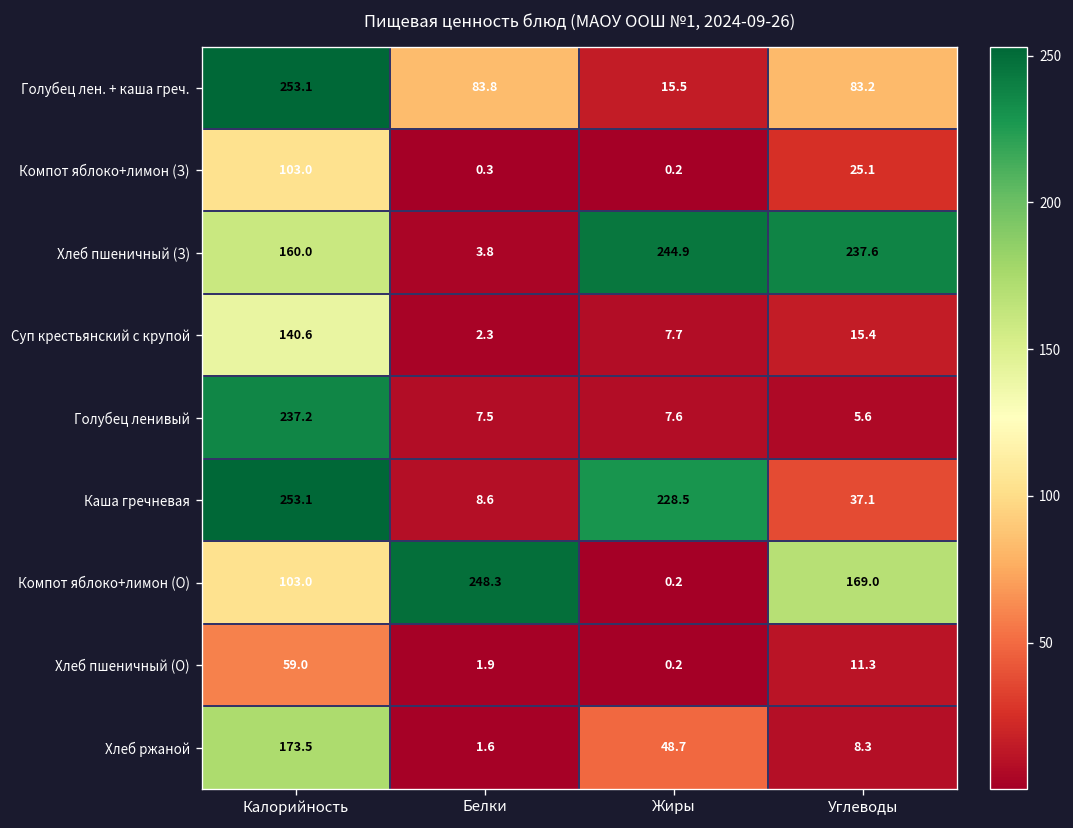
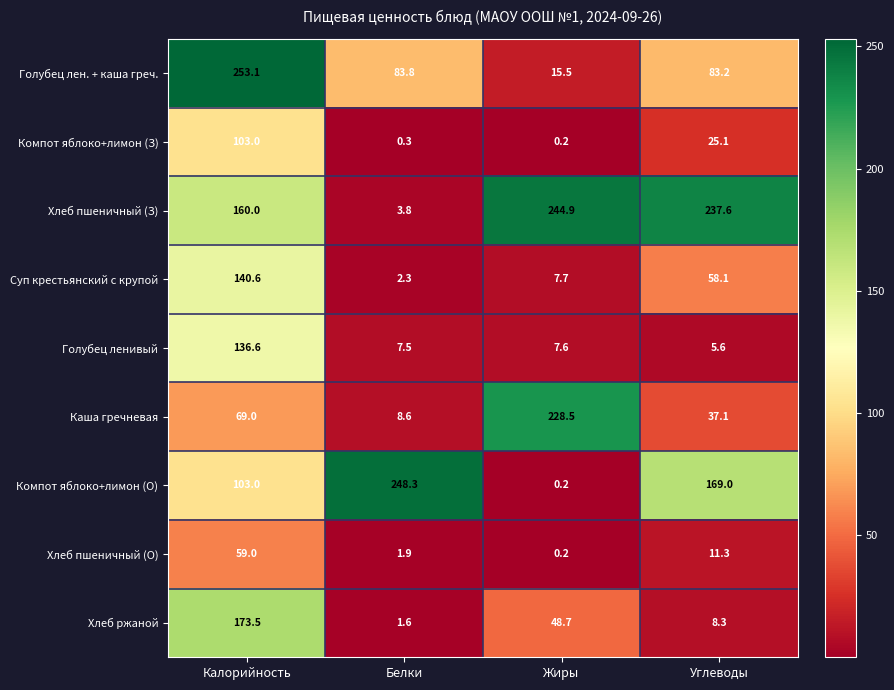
Суп крестьянский с крупой, Углеводы: 15.4 -> 58.1
Голубец ленивый, Калорийность: 237.2 -> 136.6
Каша гречневая, Калорийность: 253.1 -> 69.0
